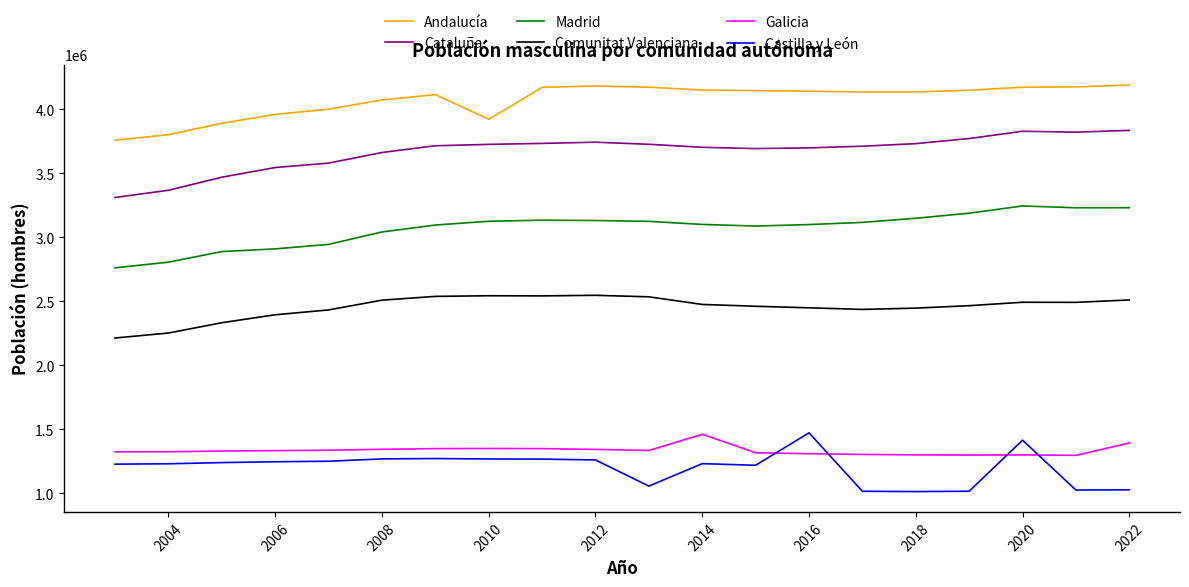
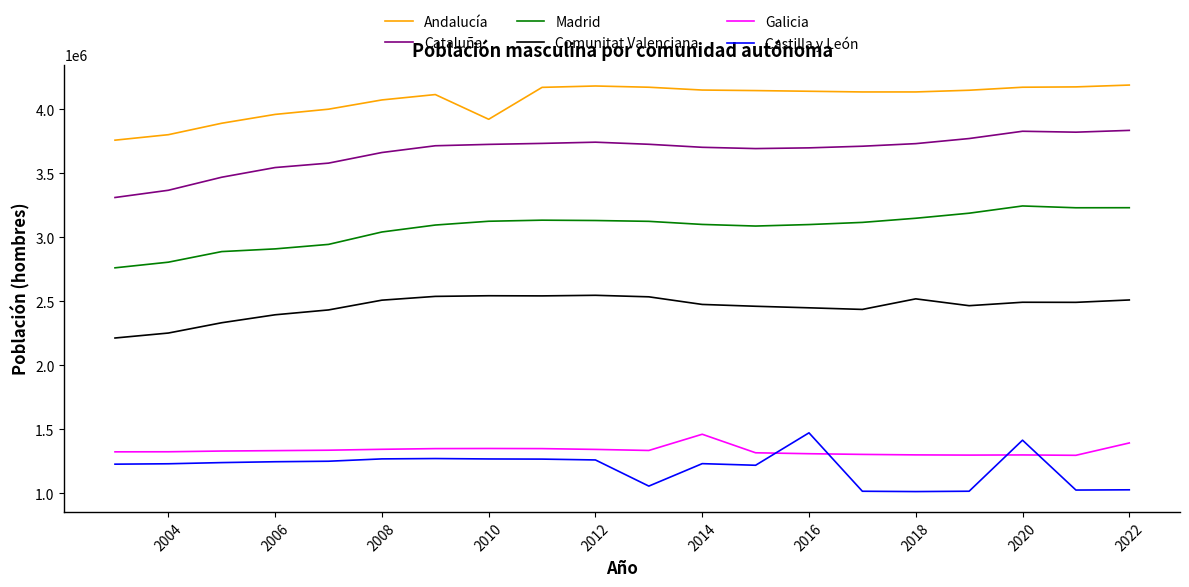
Comunitat Valenciana, 2018: 2450000 -> 2520000
